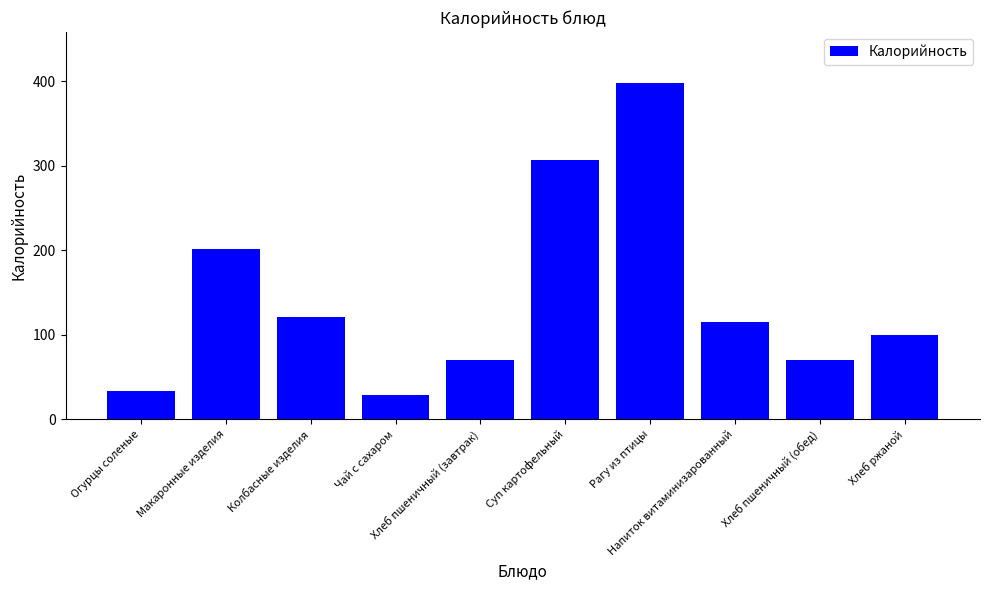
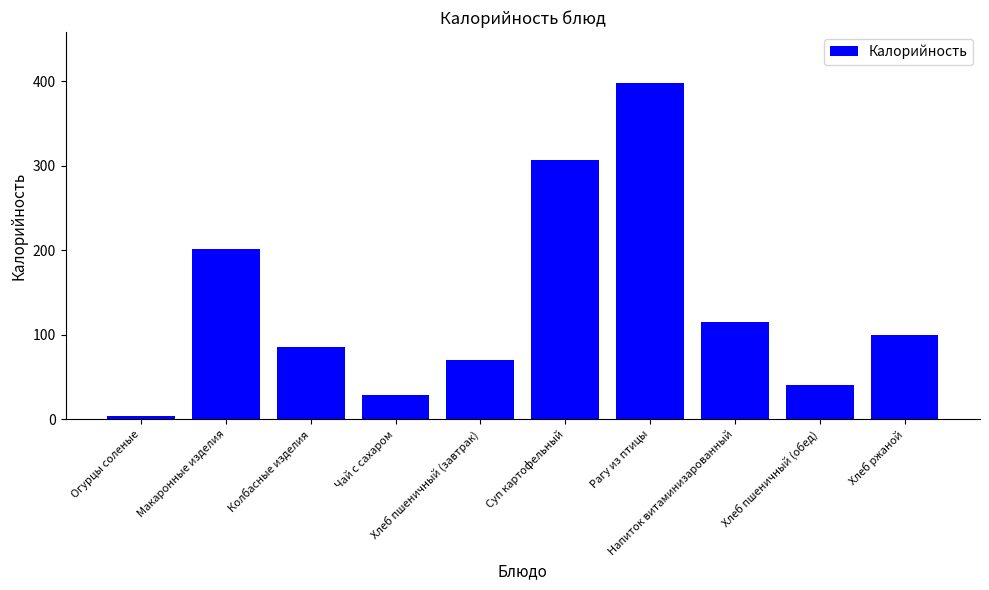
Огурцы соленые: 30 -> 0
Колбасные изделия: 120 -> 90
Хлеб пшеничный (обед): 70 -> 40
